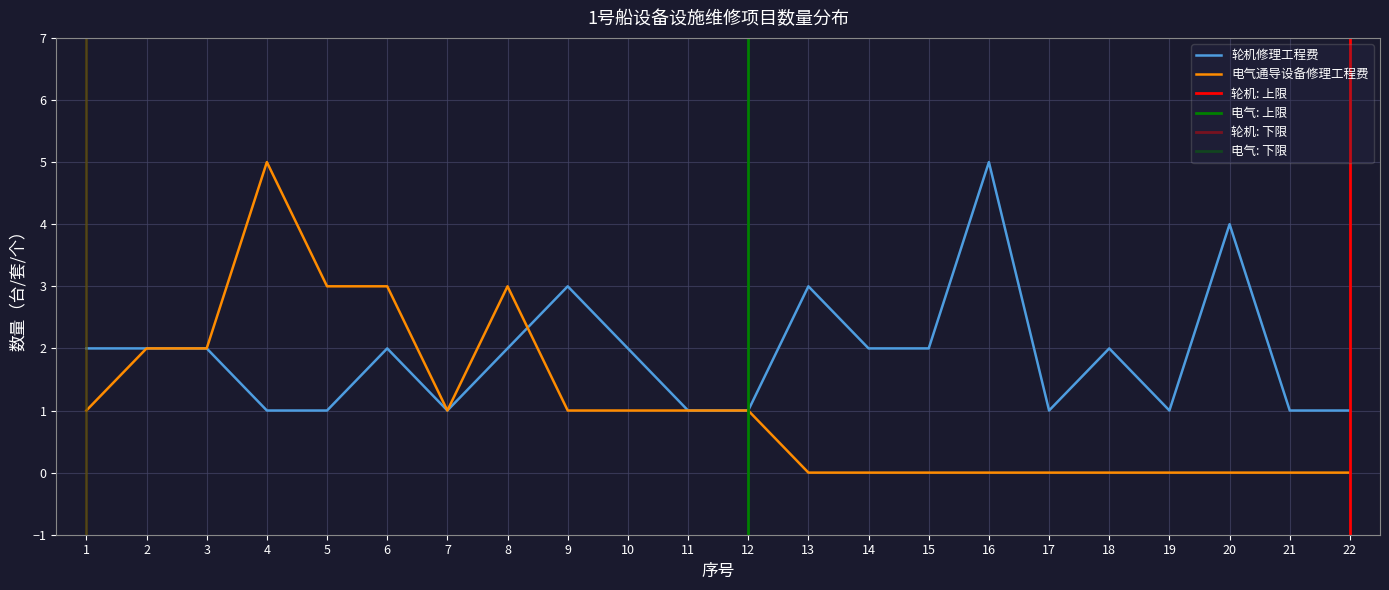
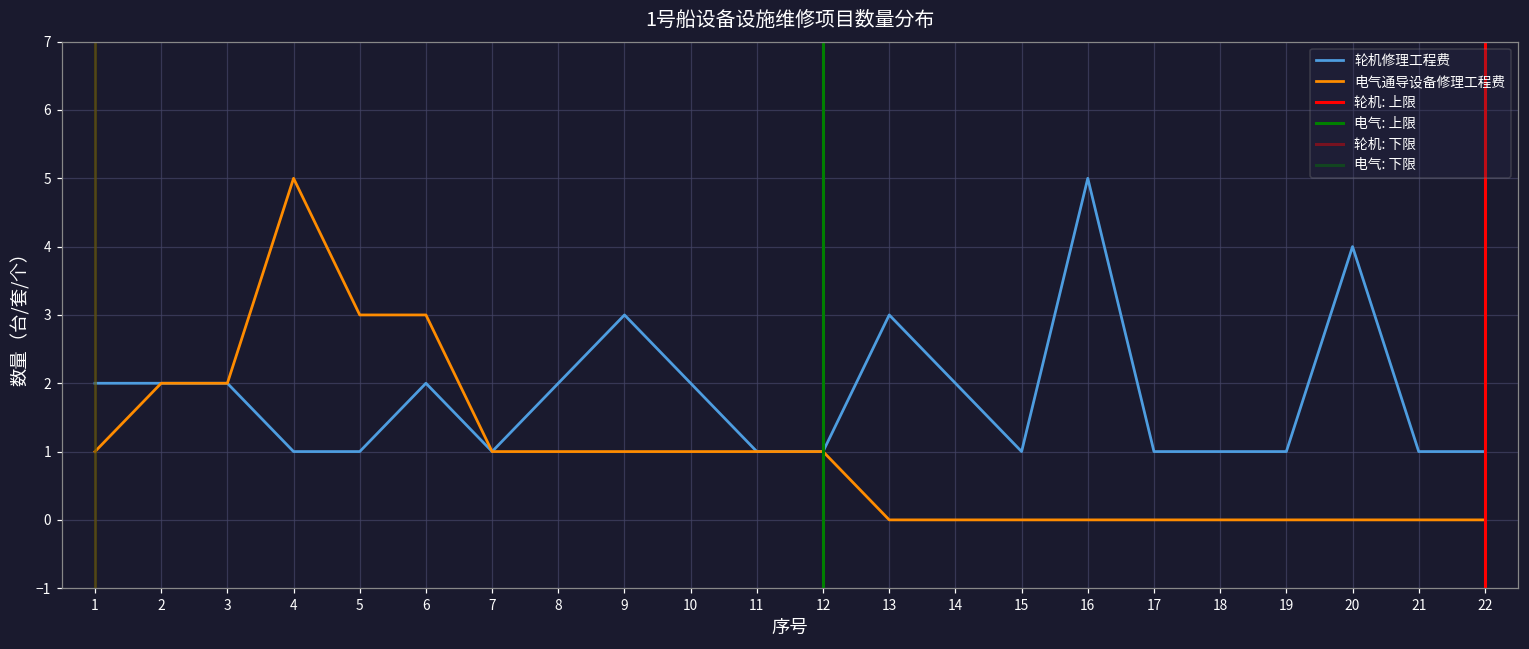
电气通导设备修理工程费, 8: 3 -> 1
轮机修理工程费, 15: 2 -> 1
轮机修理工程费, 18: 2 -> 1
